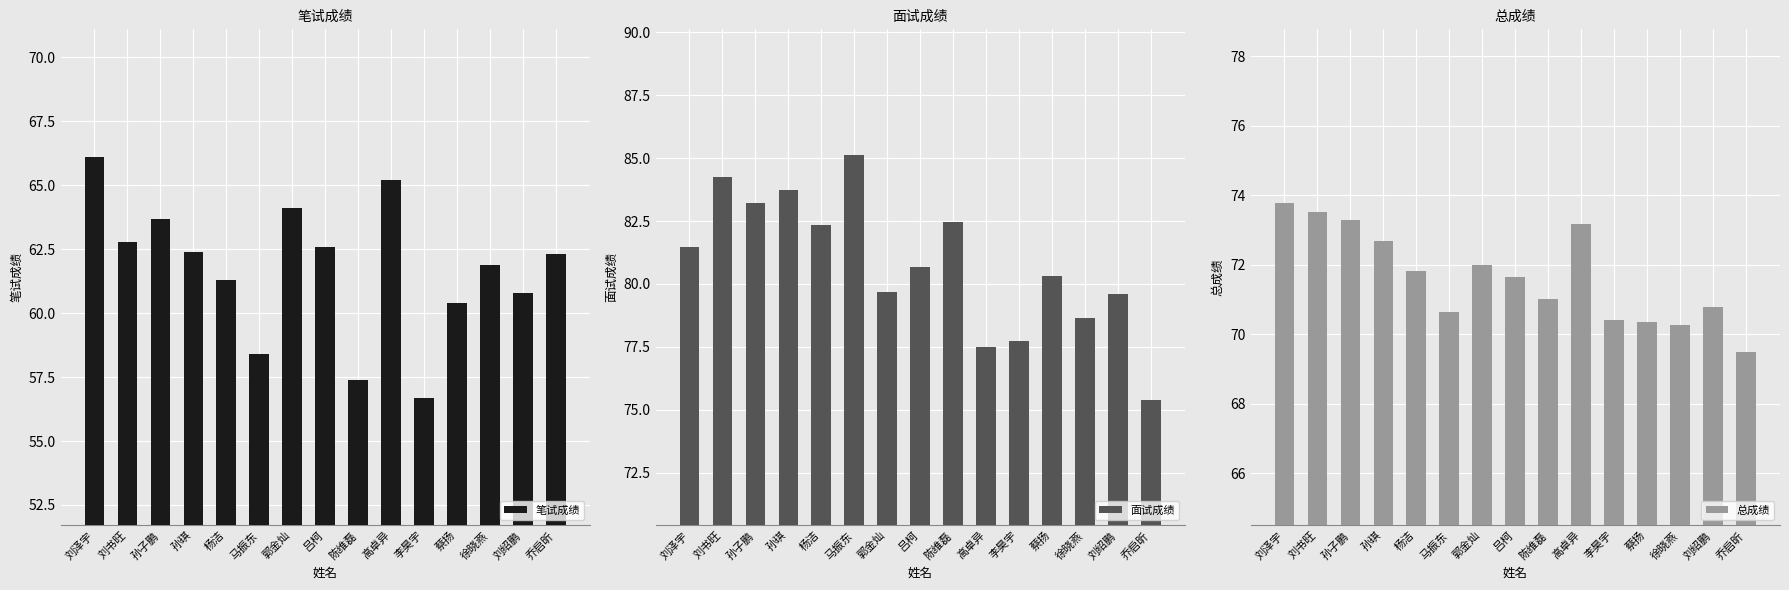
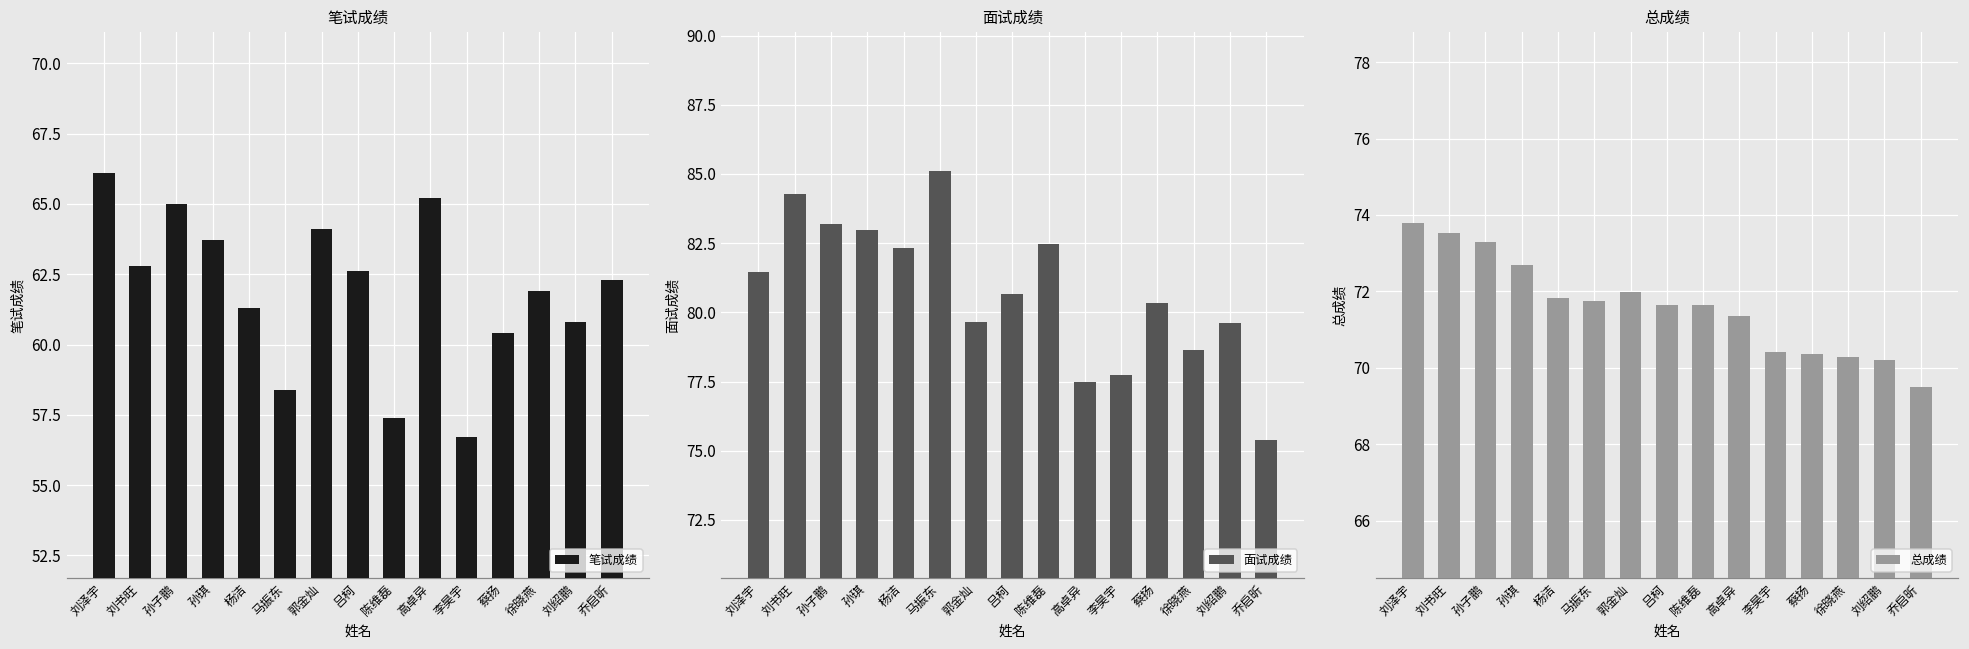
笔试成绩, 孙子鹏: 63.7 -> 65.0
笔试成绩, 孙琪: 62.4 -> 63.7
面试成绩, 孙琪: 83.7 -> 83.0
总成绩, 马振东: 70.7 -> 71.8
总成绩, 陈维磊: 71.0 -> 71.6
总成绩, 高卓异: 73.2 -> 71.4
总成绩, 刘绍鹏: 70.8 -> 70.2
